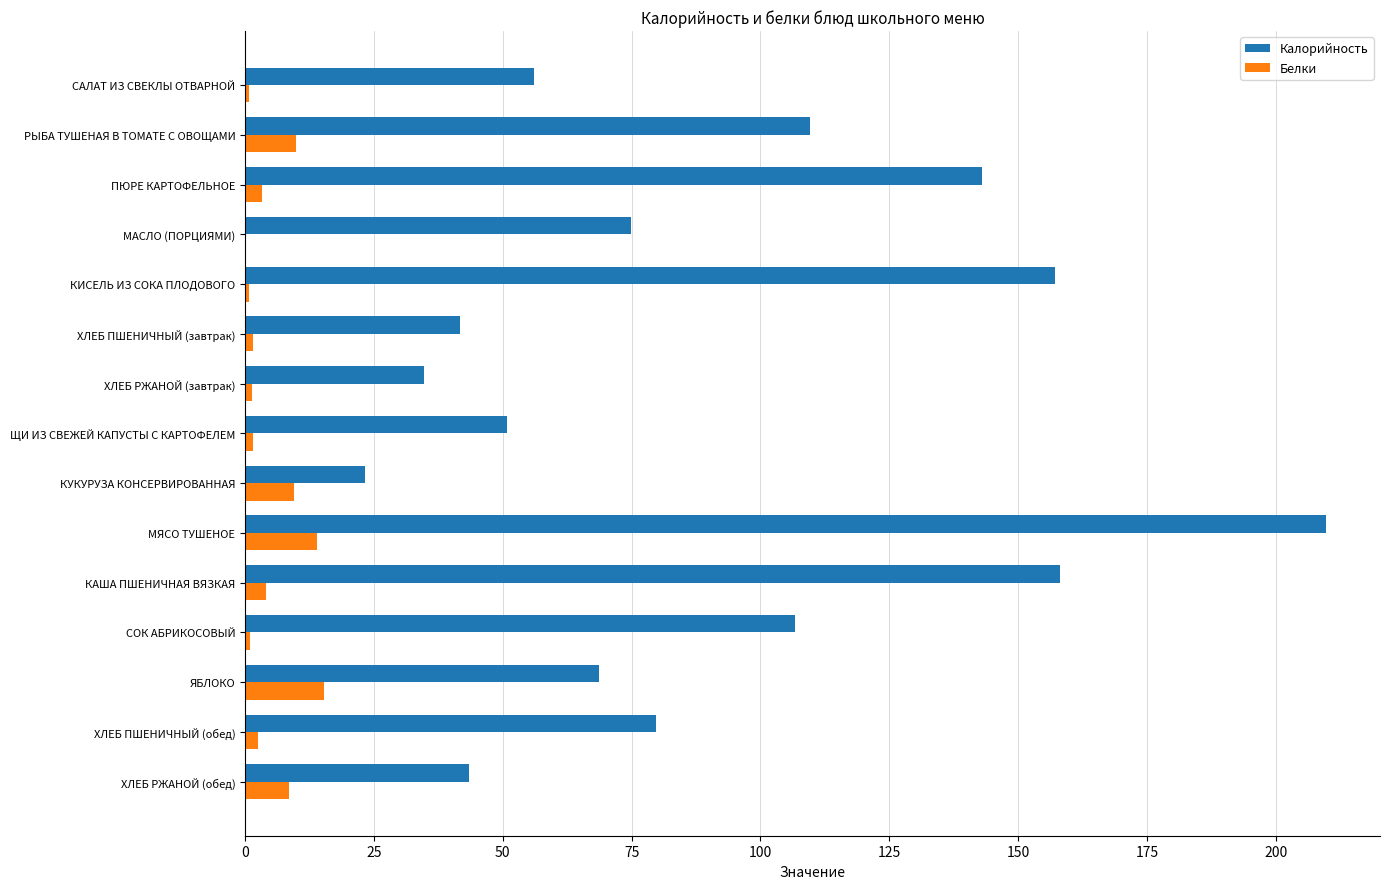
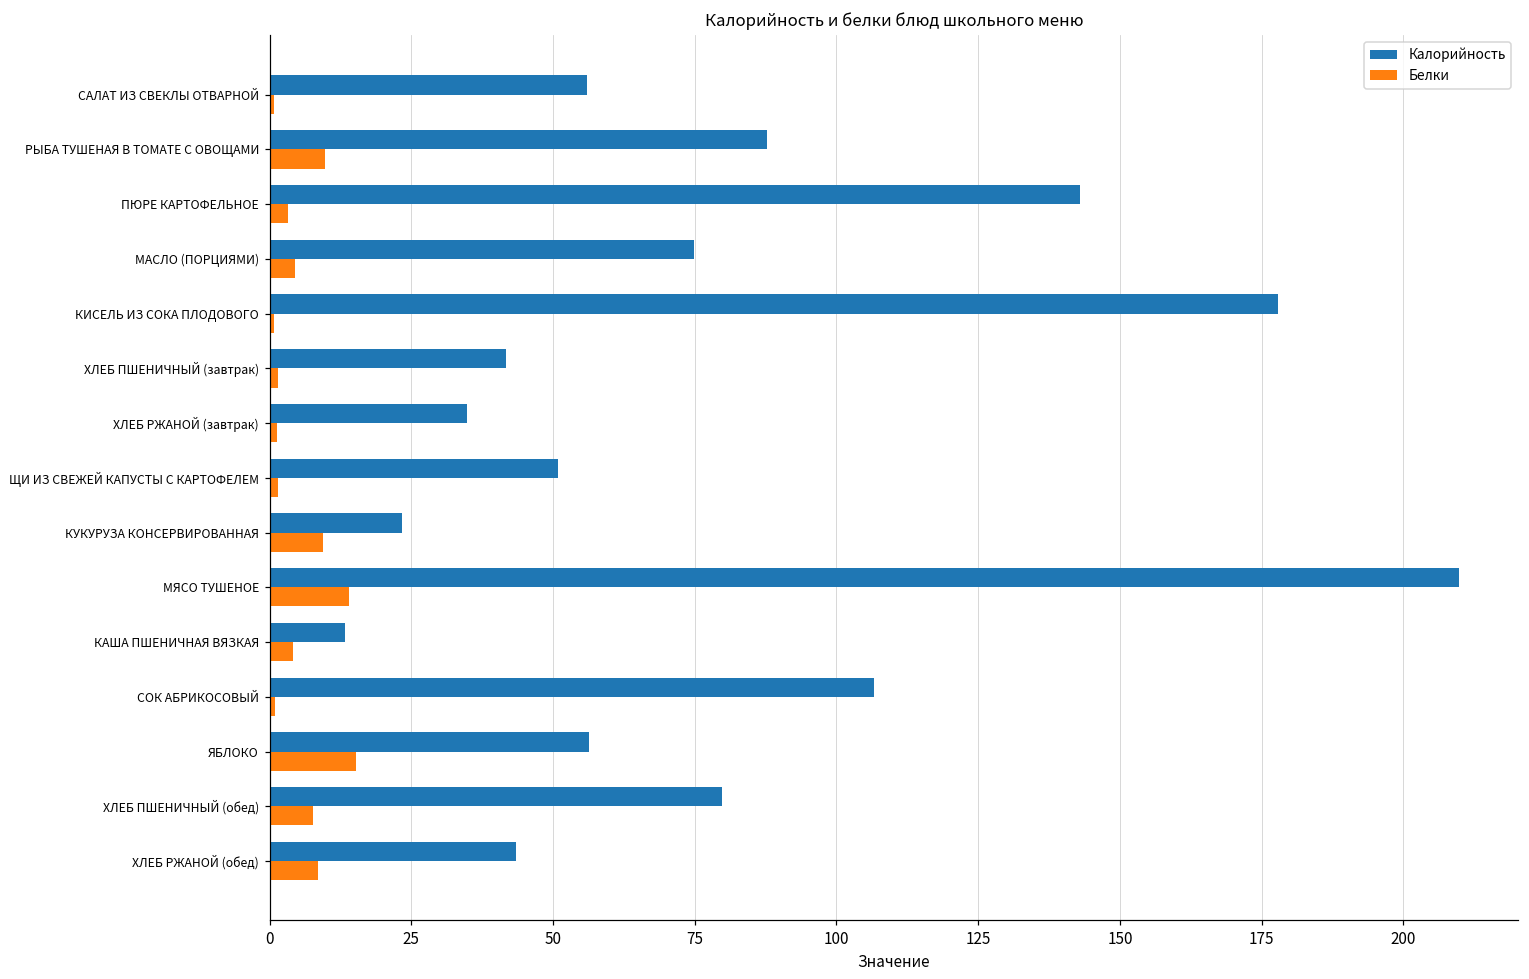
Калорийность, РЫБА ТУШЕНАЯ В ТОМАТЕ С ОВОЩАМИ: 110 -> 88
Белки, МАСЛО (ПОРЦИЯМИ): 0 -> 5
Калорийность, КИСЕЛЬ ИЗ СОКА ПЛОДОВОГО: 157 -> 178
Калорийность, КАША ПШЕНИЧНАЯ ВЯЗКАЯ: 158 -> 13
Калорийность, ЯБЛОКО: 69 -> 56
Белки, ХЛЕБ ПШЕНИЧНЫЙ (обед): 3 -> 8
